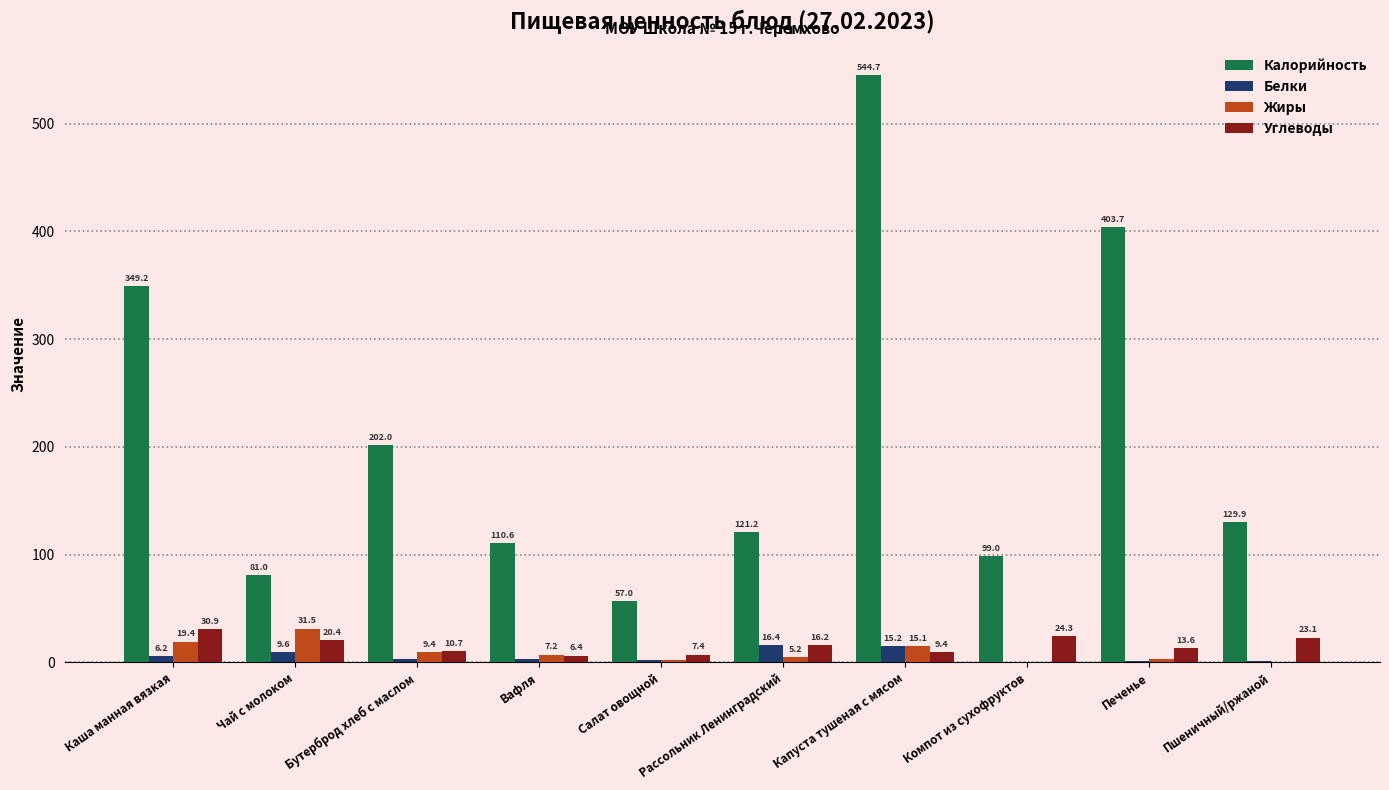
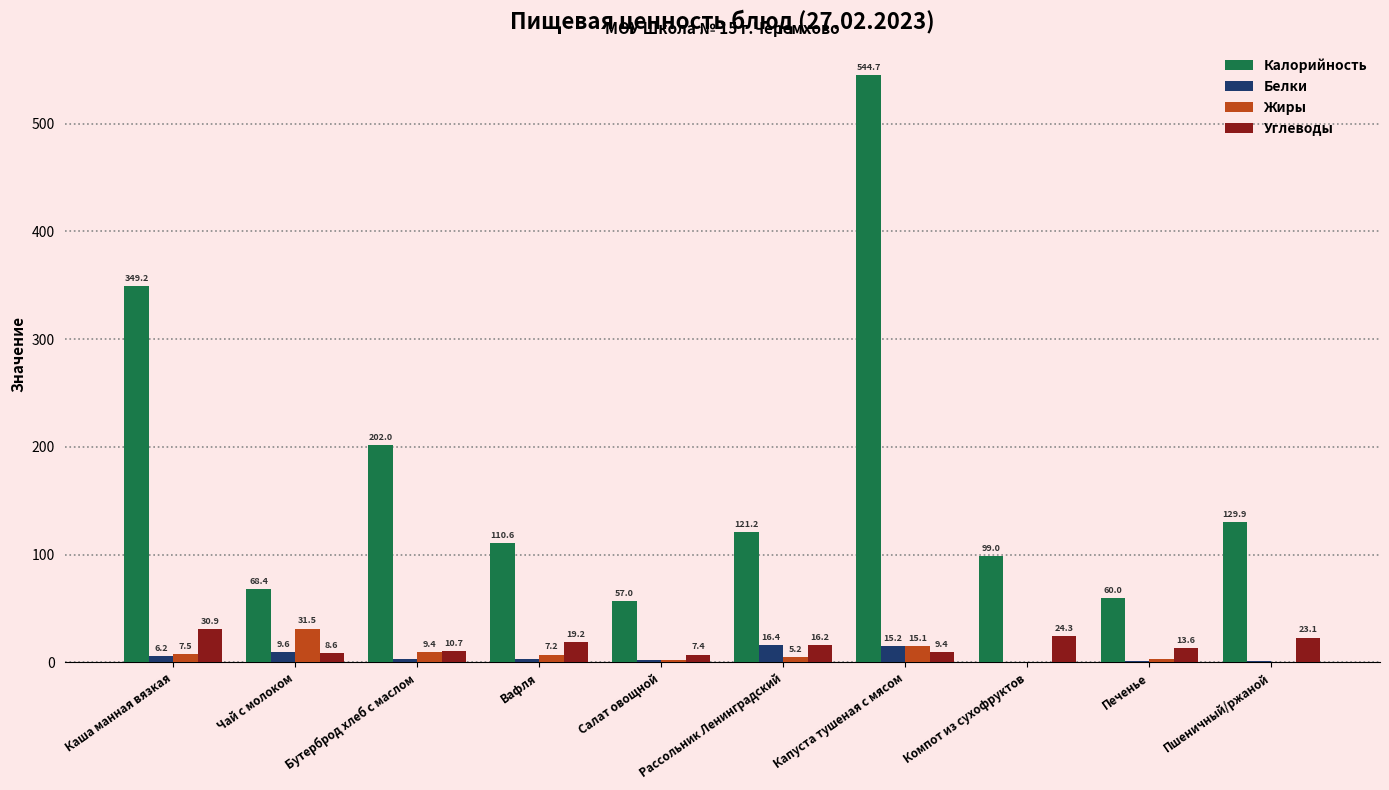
Жиры, Каша манная вязкая: 19.4 -> 7.5
Калорийность, Чай с молоком: 81.0 -> 68.4
Углеводы, Чай с молоком: 20.4 -> 8.6
Углеводы, Вафля: 6.4 -> 19.2
Калорийность, Печенье: 403.7 -> 60.0
